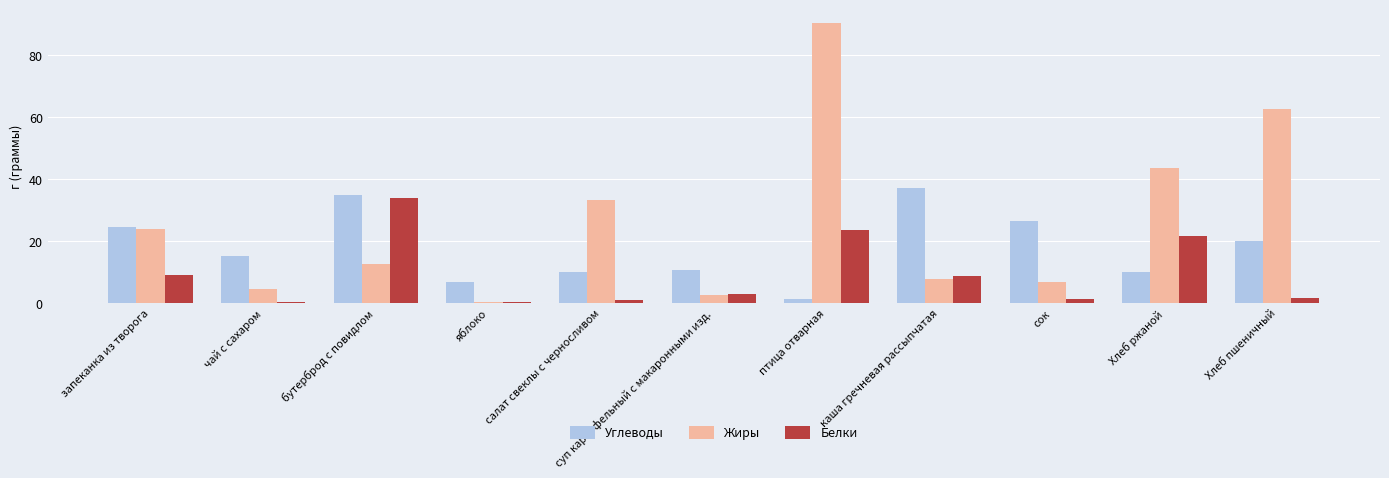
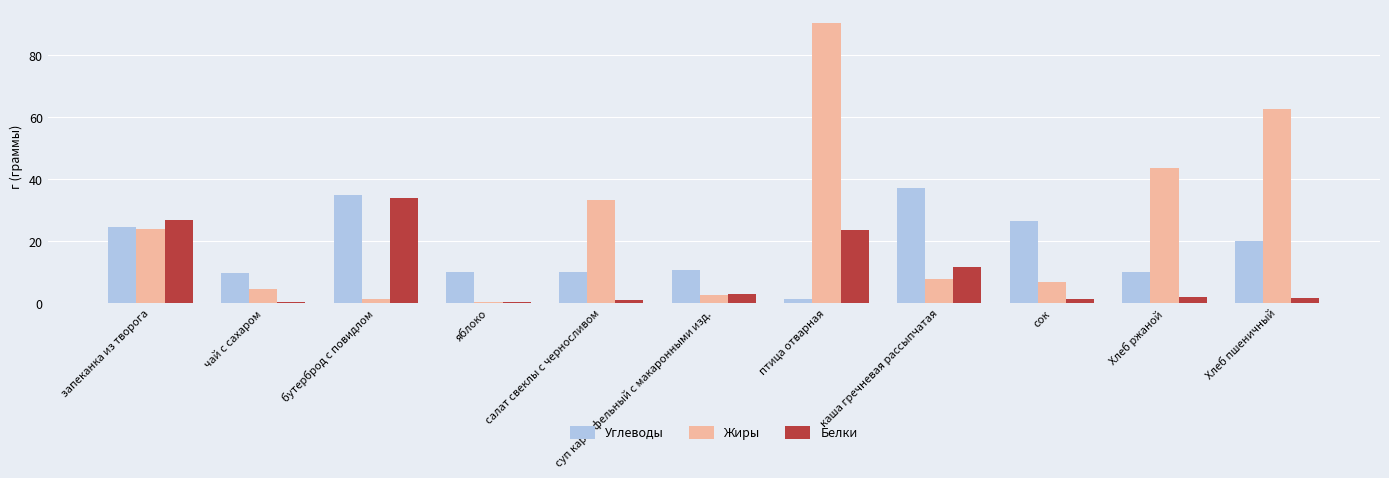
Белки, запеканка из творога: 9 -> 27
Углеводы, чай с сахаром: 15 -> 10
Жиры, бутерброд с повидлом: 13 -> 1
Углеводы, яблоко: 7 -> 10
Белки, каша гречневая рассыпчатая: 9 -> 12
Белки, Хлеб ржаной: 22 -> 2
